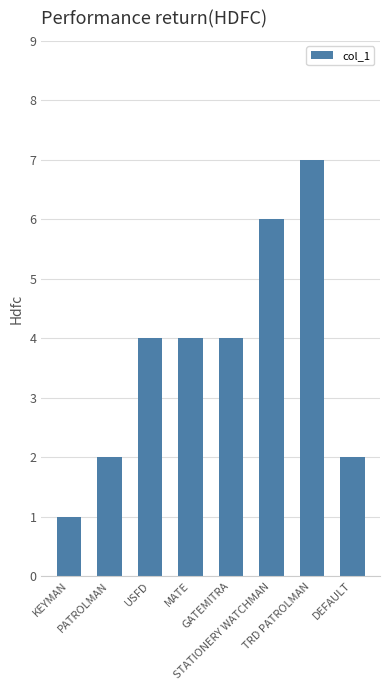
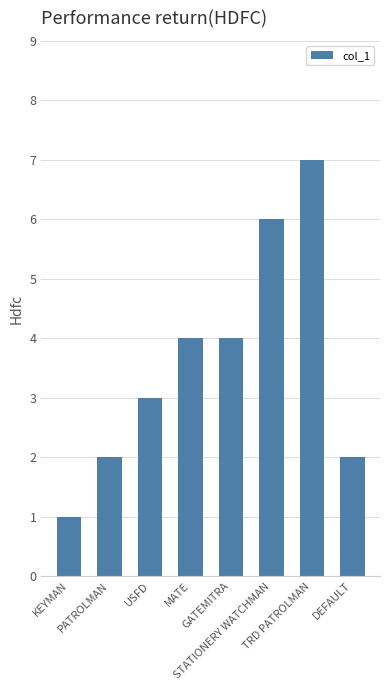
USFD: 4 -> 3
